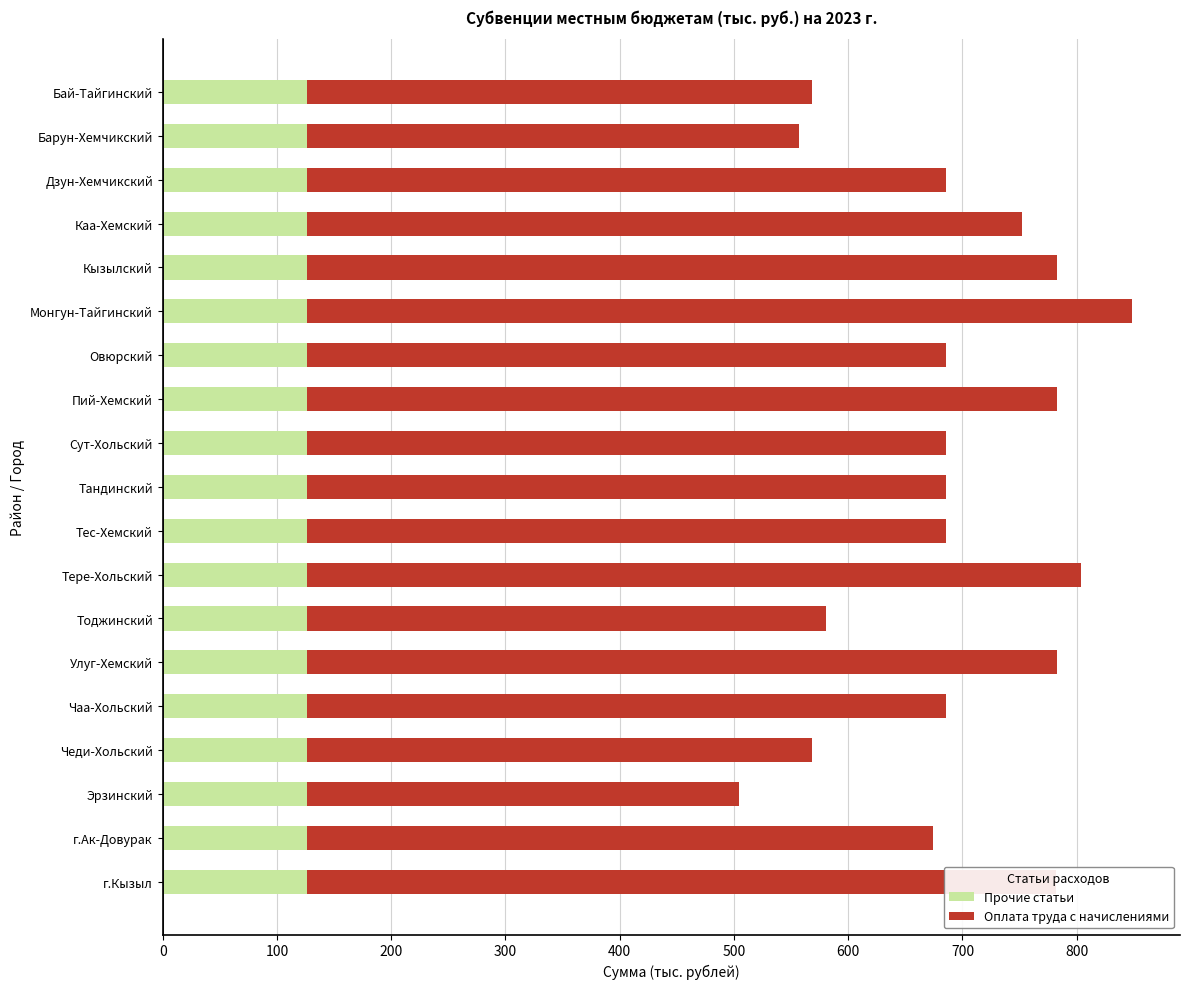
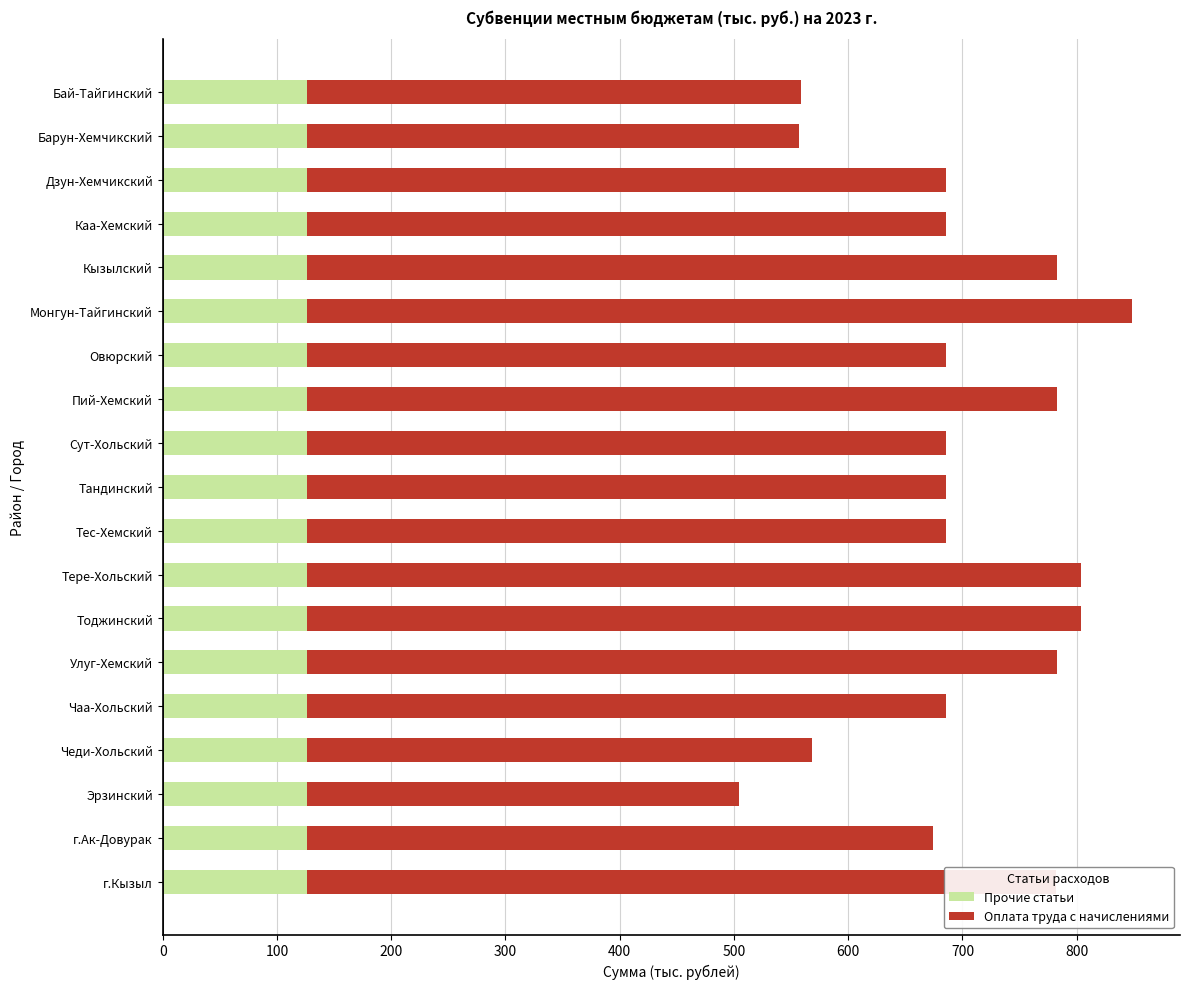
Оплата труда с начислениями, Бай-Тайгинский: 442 -> 433
Оплата труда с начислениями, Каа-Хемский: 626 -> 560
Оплата труда с начислениями, Тоджинский: 455 -> 678
